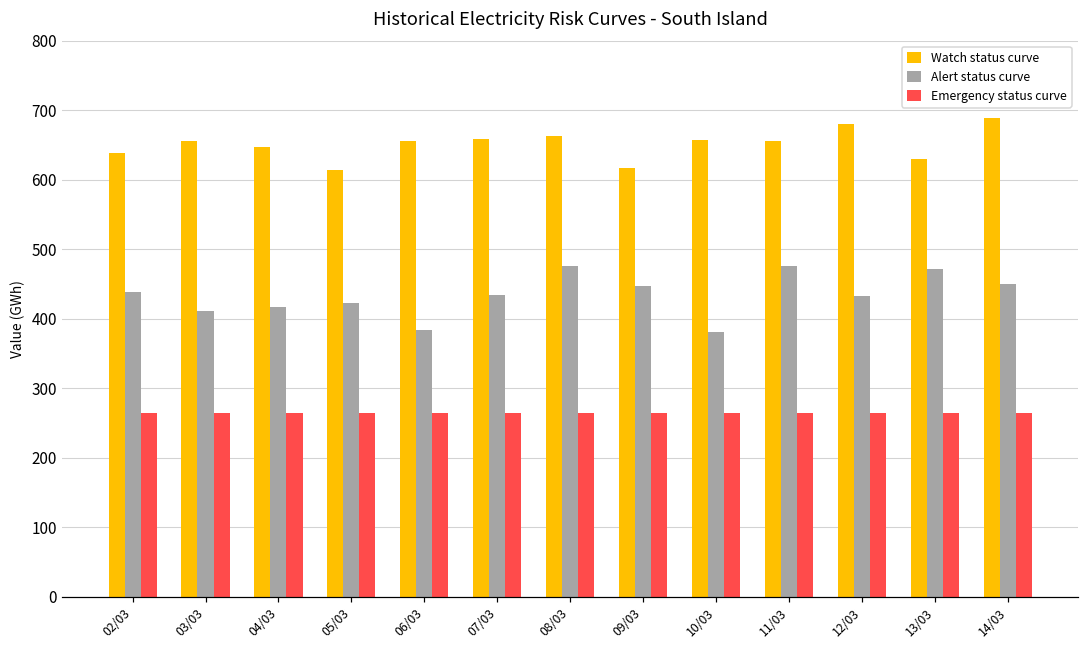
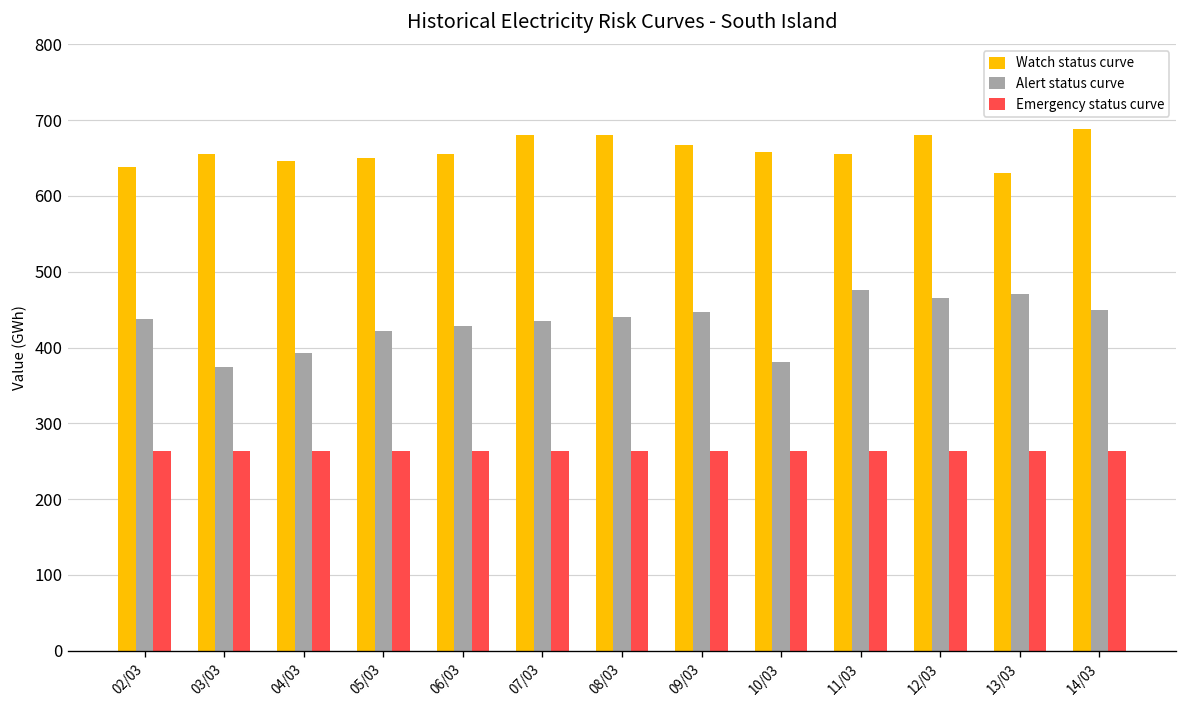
Alert status curve, 03/03: 410 -> 370
Alert status curve, 04/03: 420 -> 390
Watch status curve, 05/03: 610 -> 650
Alert status curve, 06/03: 380 -> 430
Watch status curve, 07/03: 660 -> 680
Watch status curve, 08/03: 660 -> 680
Alert status curve, 08/03: 480 -> 440
Watch status curve, 09/03: 620 -> 670
Alert status curve, 12/03: 430 -> 460
